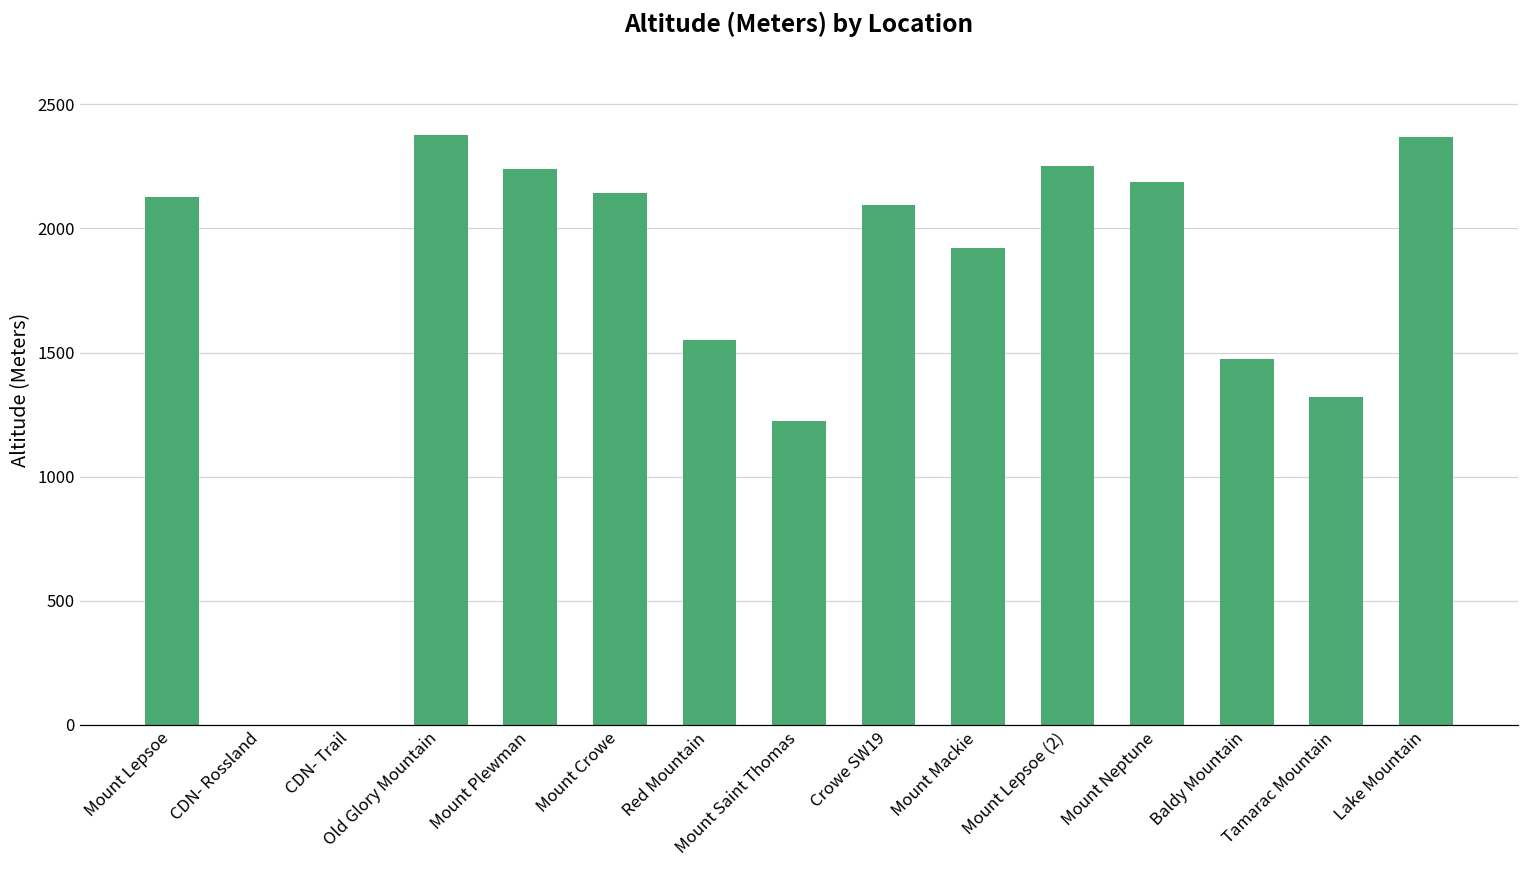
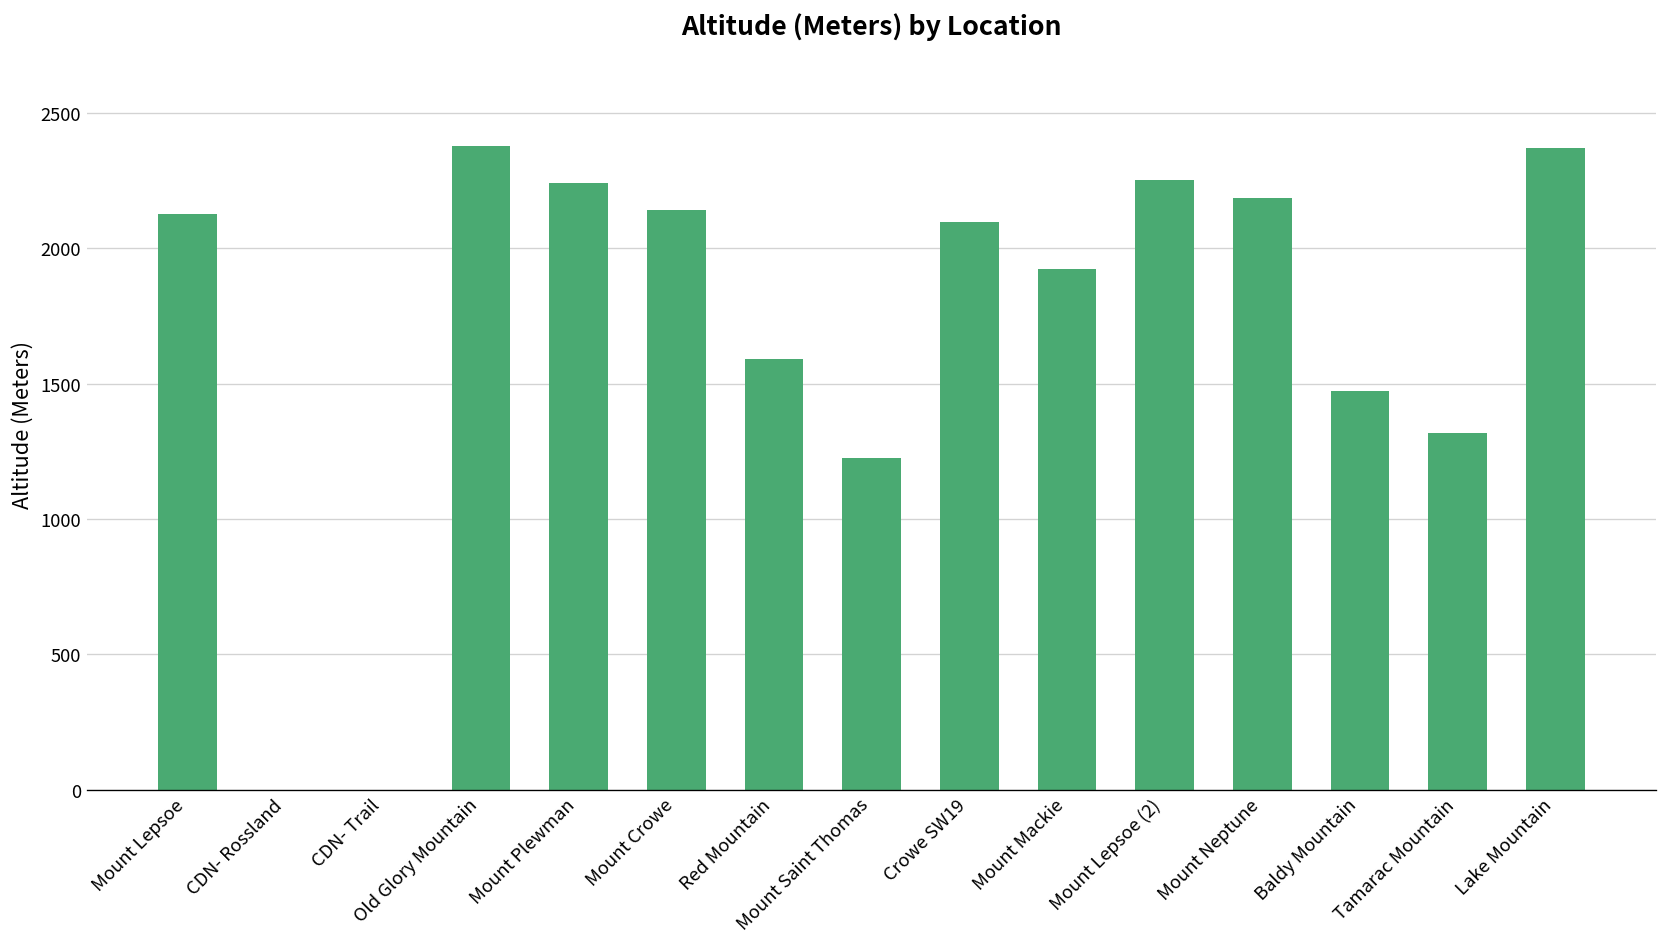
Red Mountain: 1550 -> 1590
